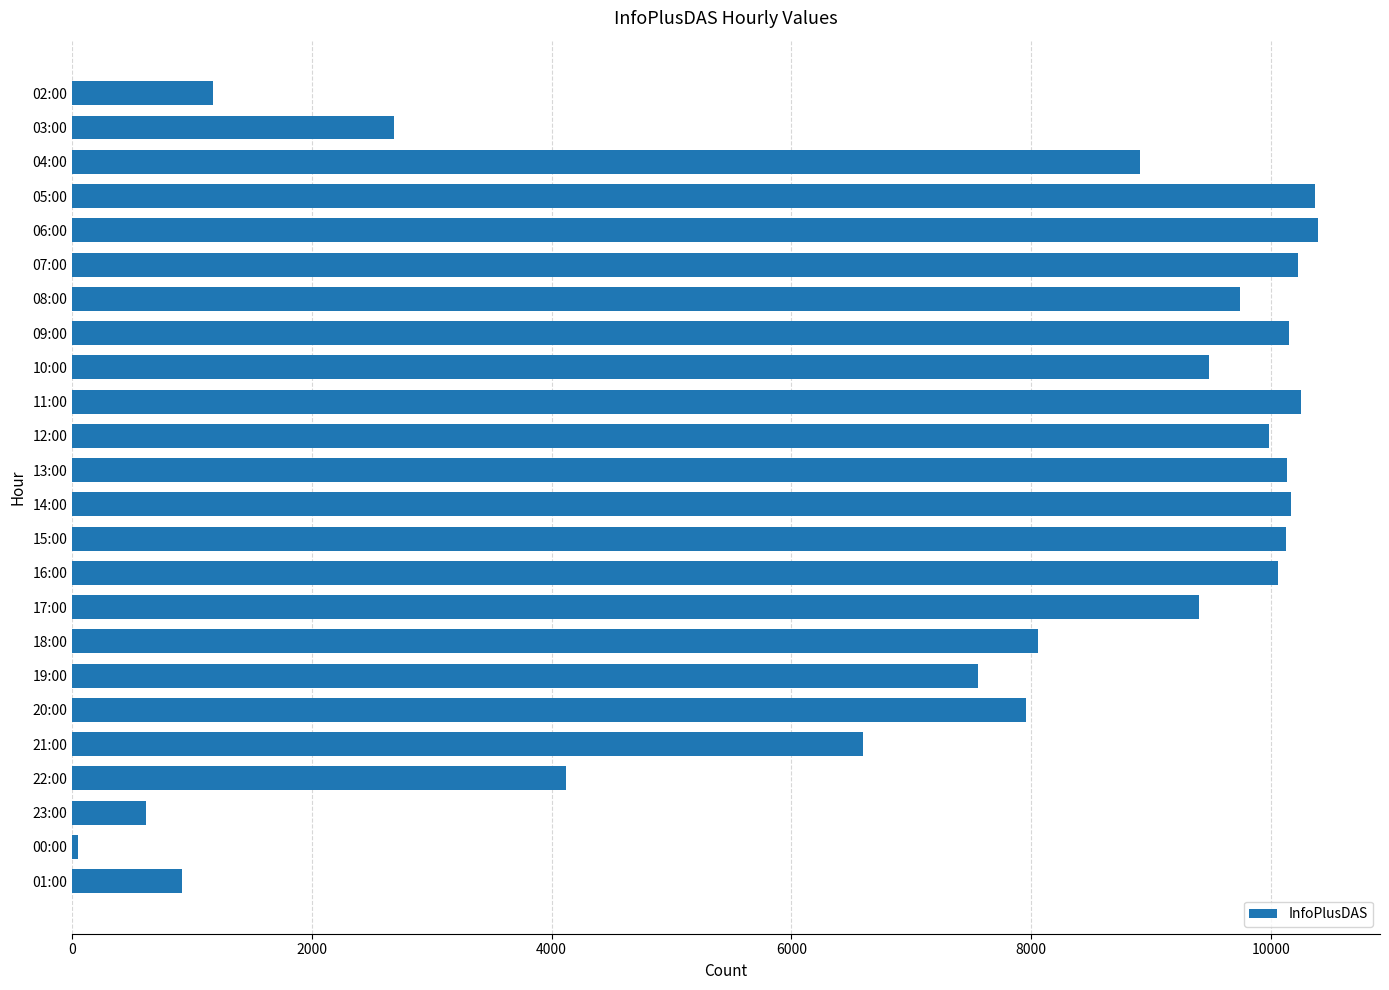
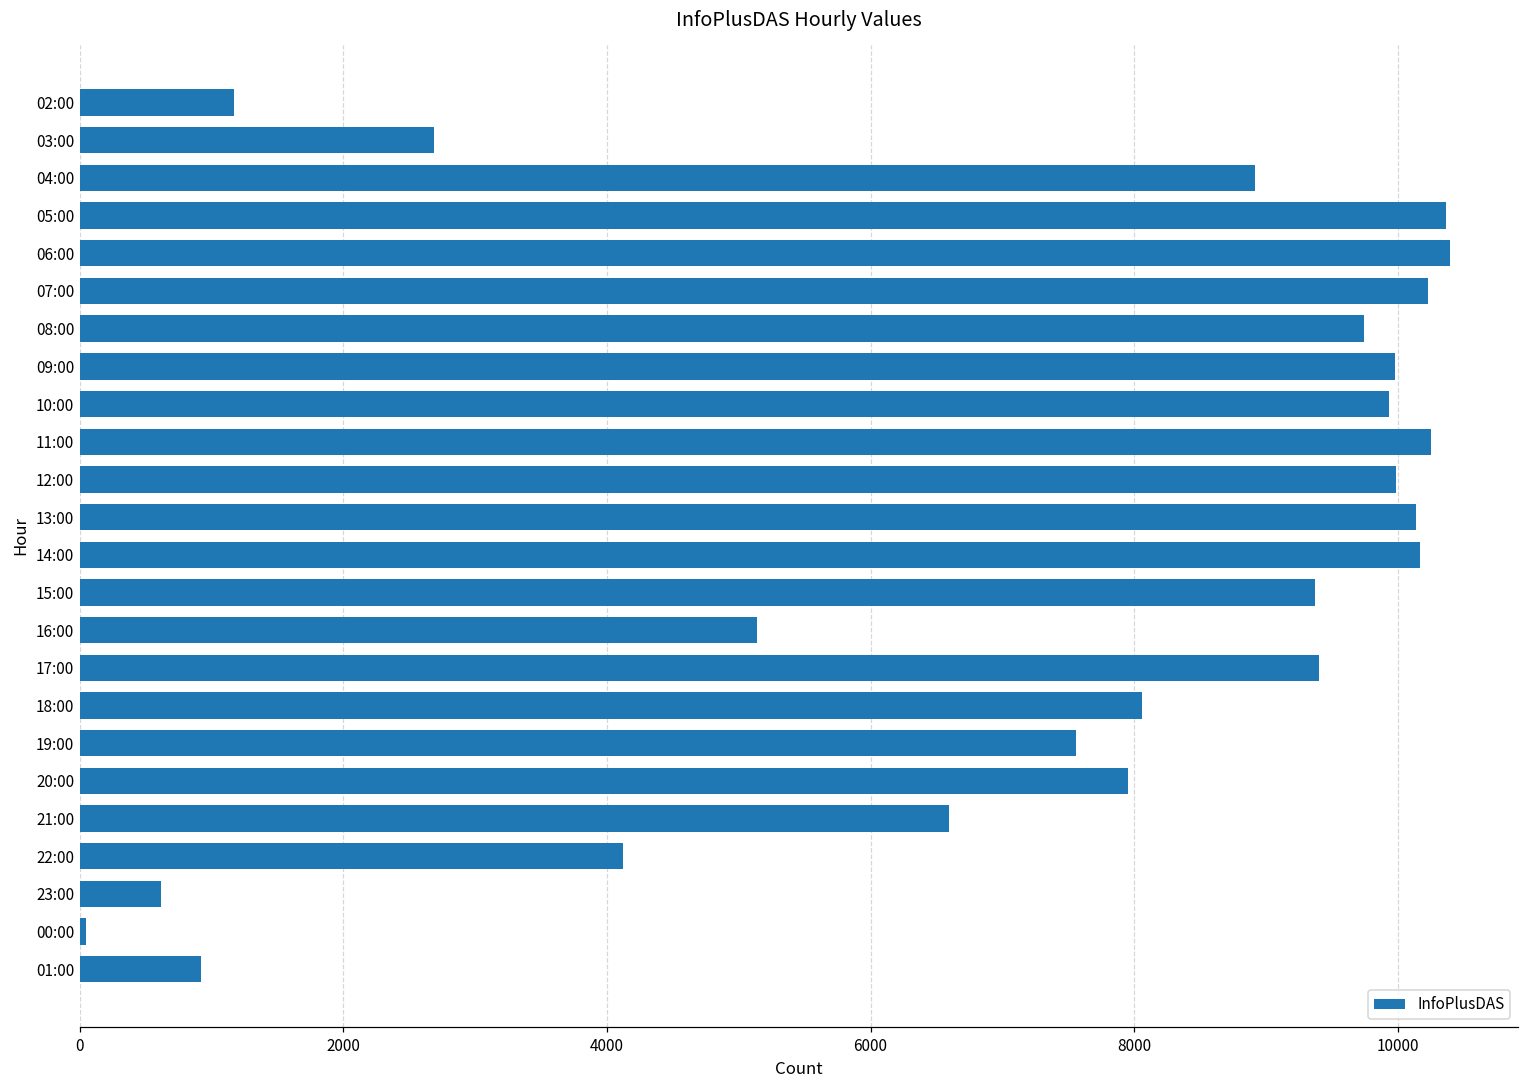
09:00: 10160 -> 9980
10:00: 9490 -> 9940
15:00: 10130 -> 9370
16:00: 10060 -> 5140
